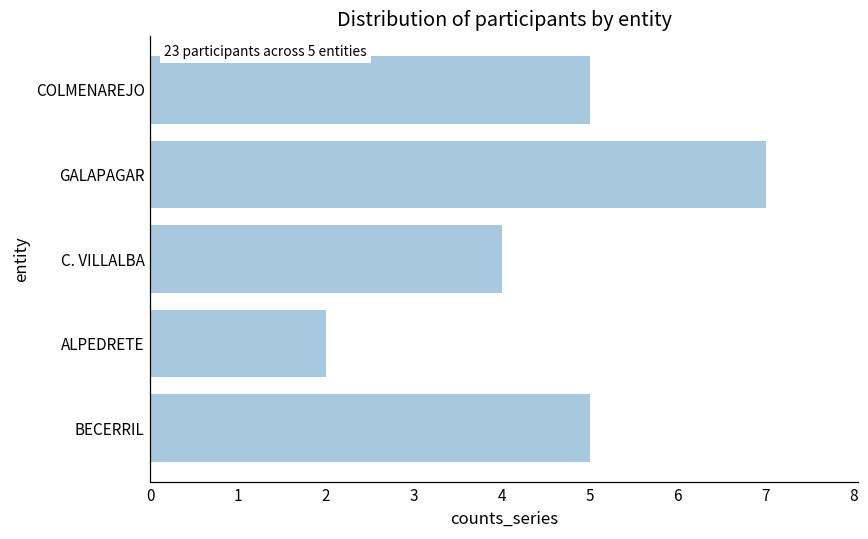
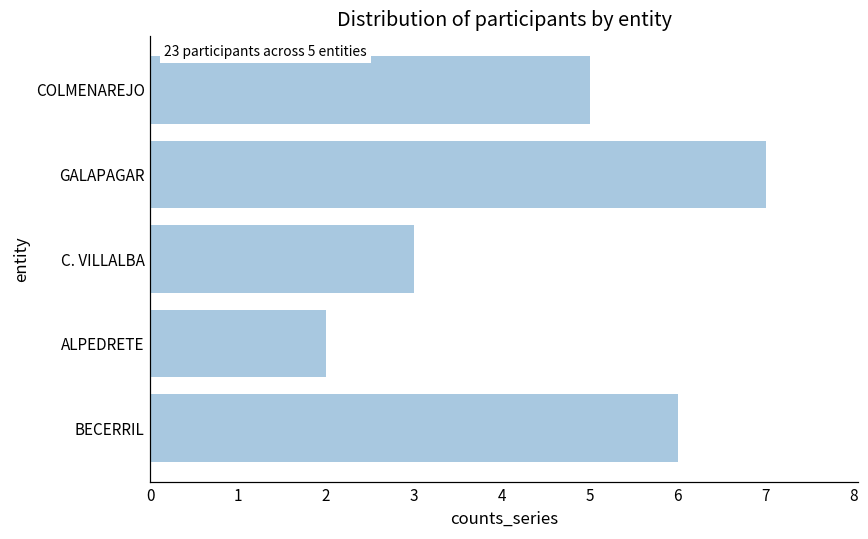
C. VILLALBA: 4 -> 3
BECERRIL: 5 -> 6
